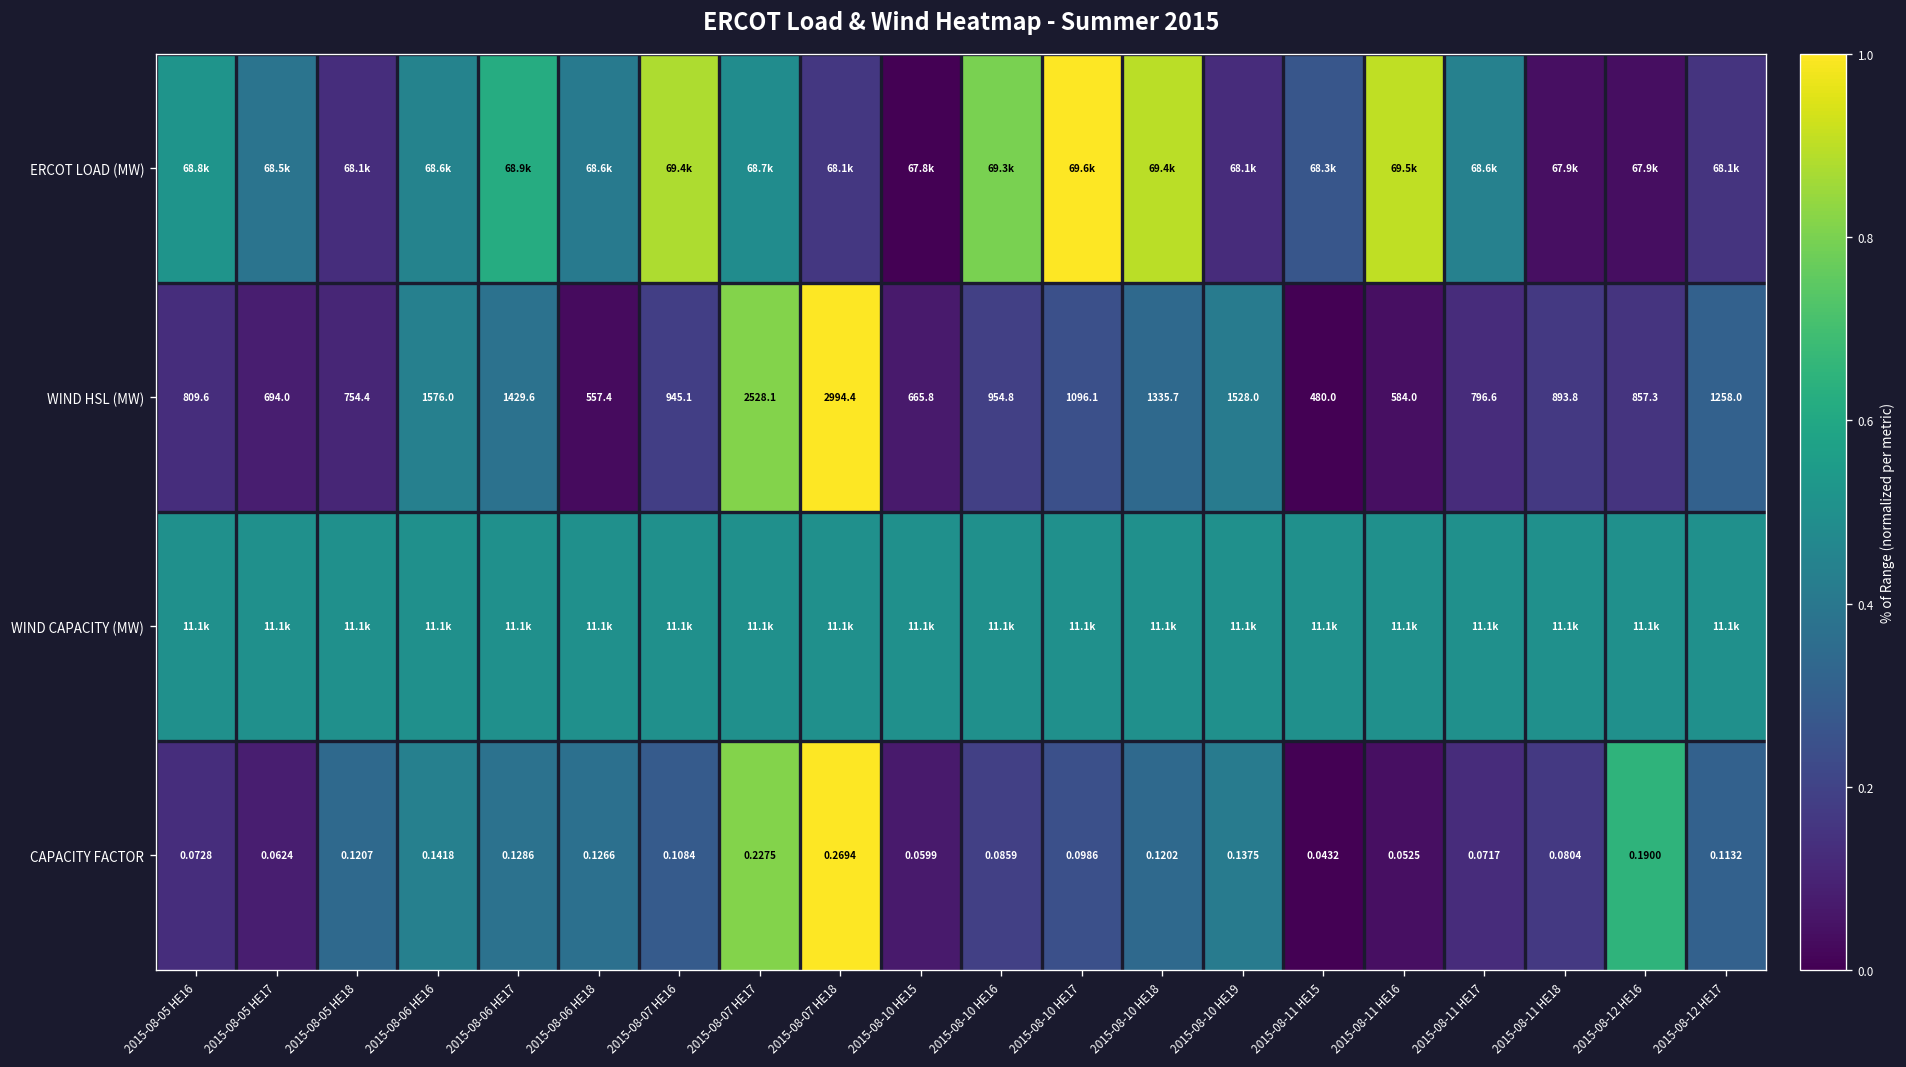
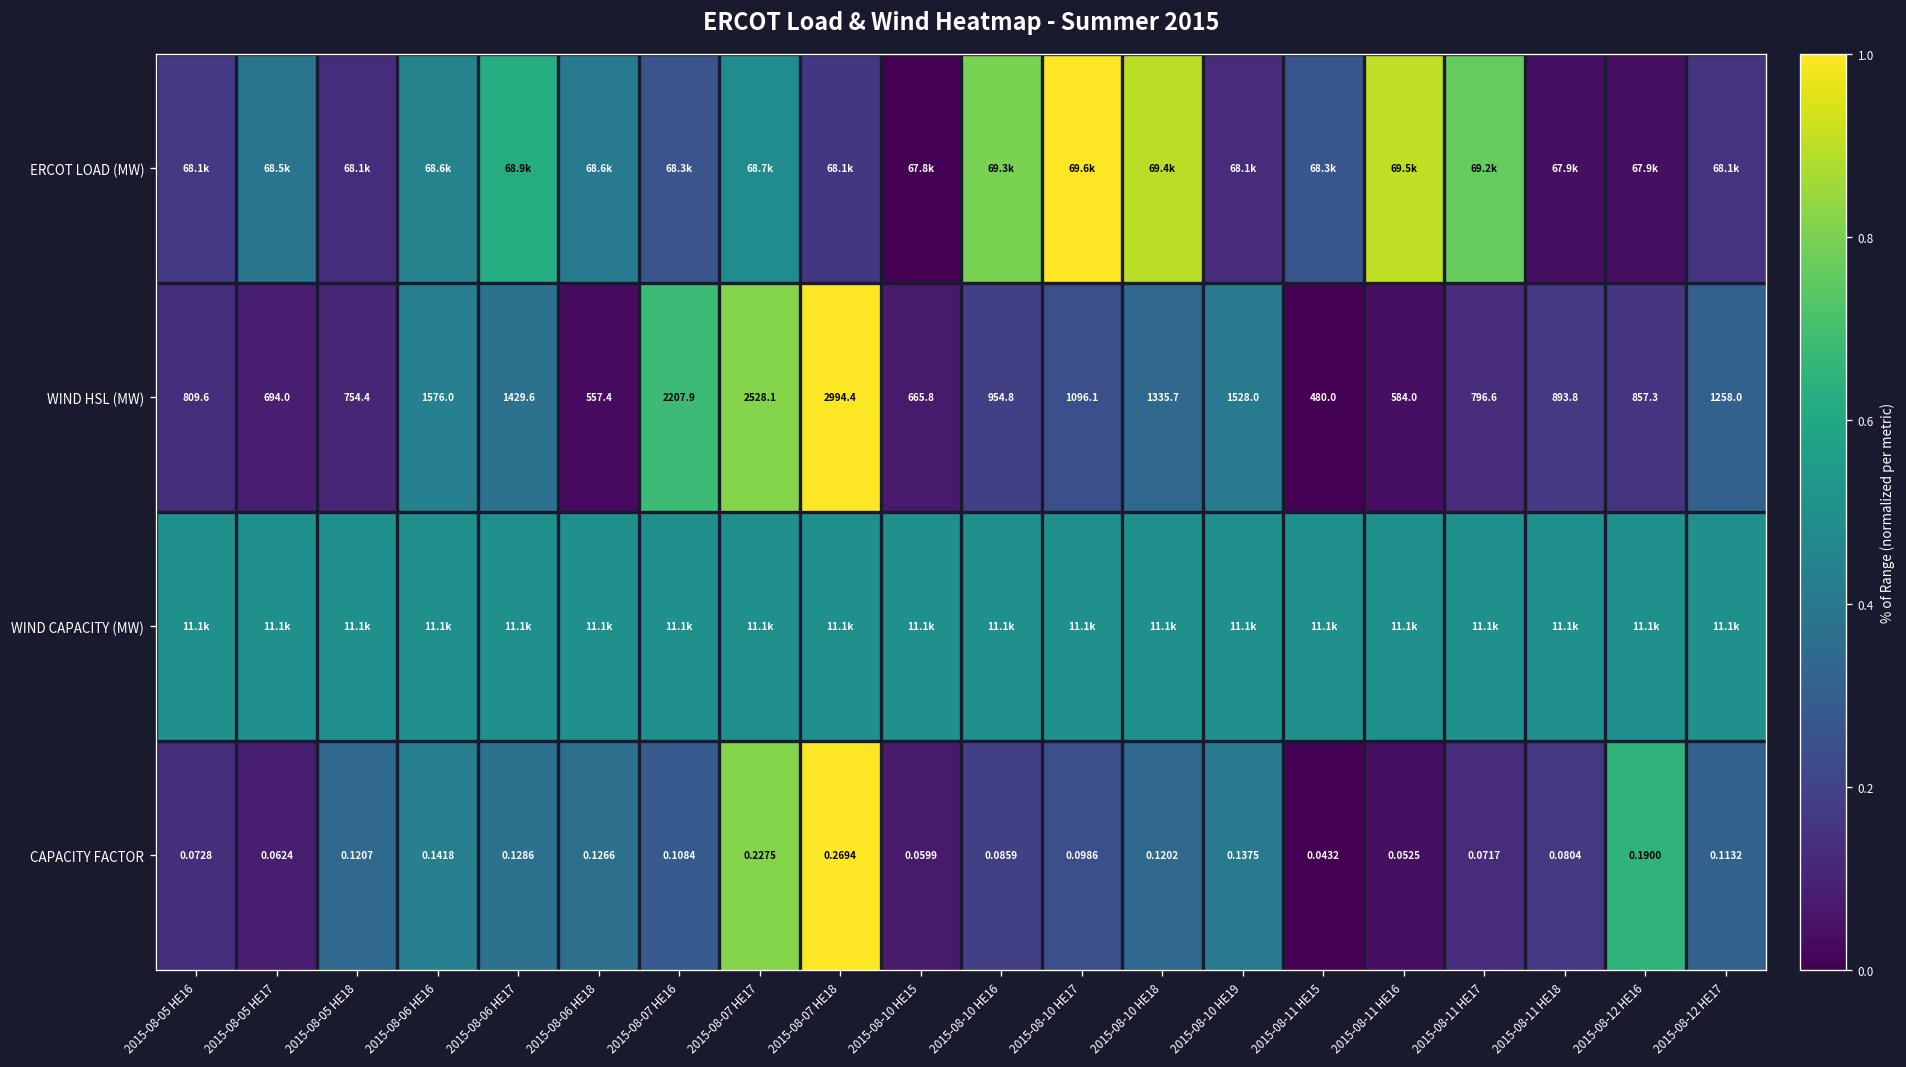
ERCOT LOAD (MW), 2015-08-05 HE16: 68.8k -> 68.1k
ERCOT LOAD (MW), 2015-08-07 HE16: 69.4k -> 68.3k
ERCOT LOAD (MW), 2015-08-11 HE17: 68.6k -> 69.2k
WIND HSL (MW), 2015-08-07 HE16: 945.1 -> 2207.9
